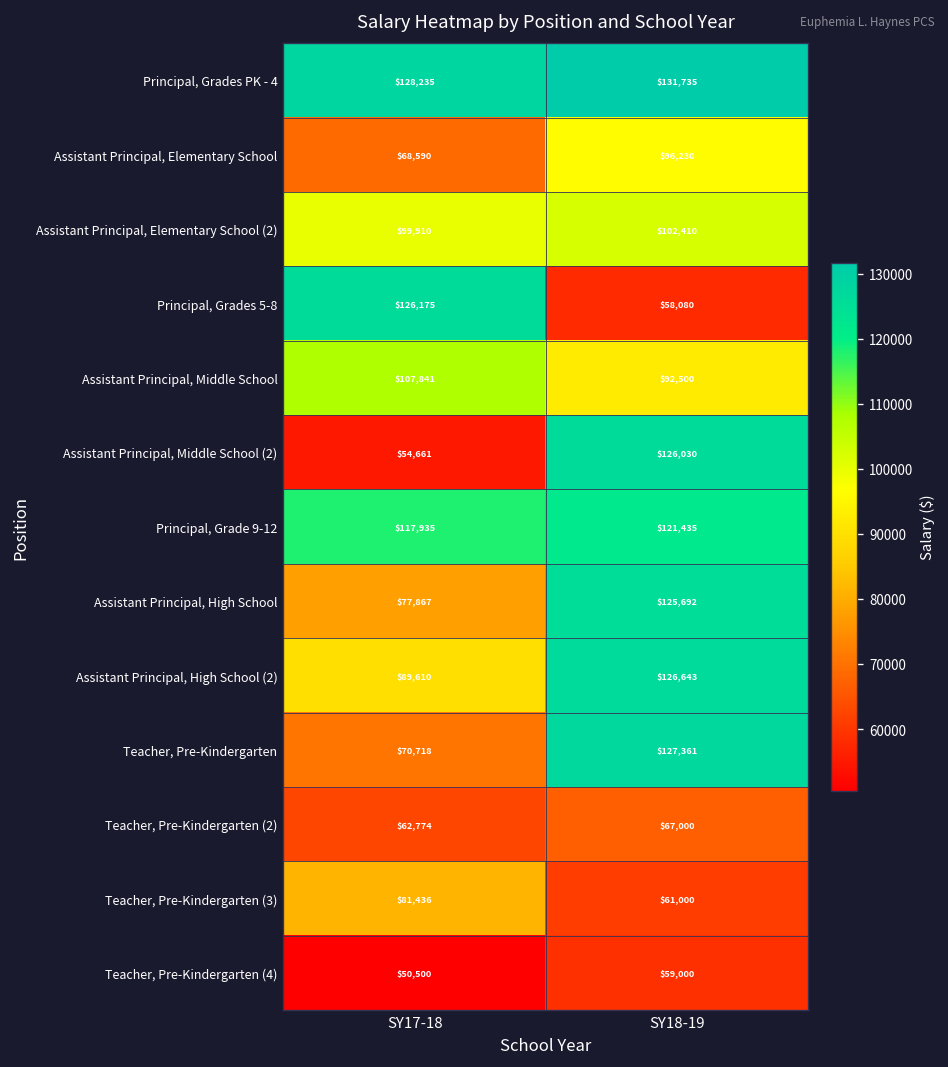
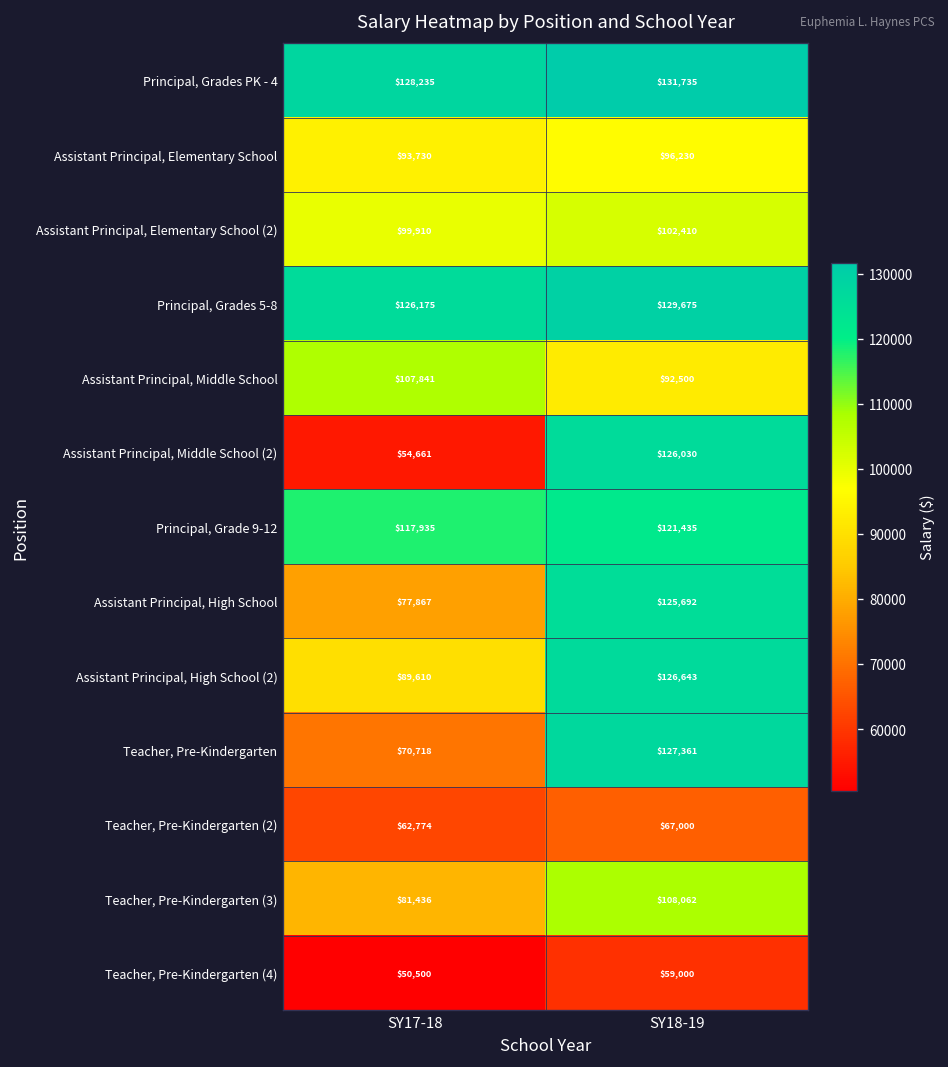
Assistant Principal, Elementary School, SY17-18: $68,590 -> $93,730
Principal, Grades 5-8, SY18-19: $58,080 -> $129,675
Teacher, Pre-Kindergarten (3), SY18-19: $61,000 -> $108,062
